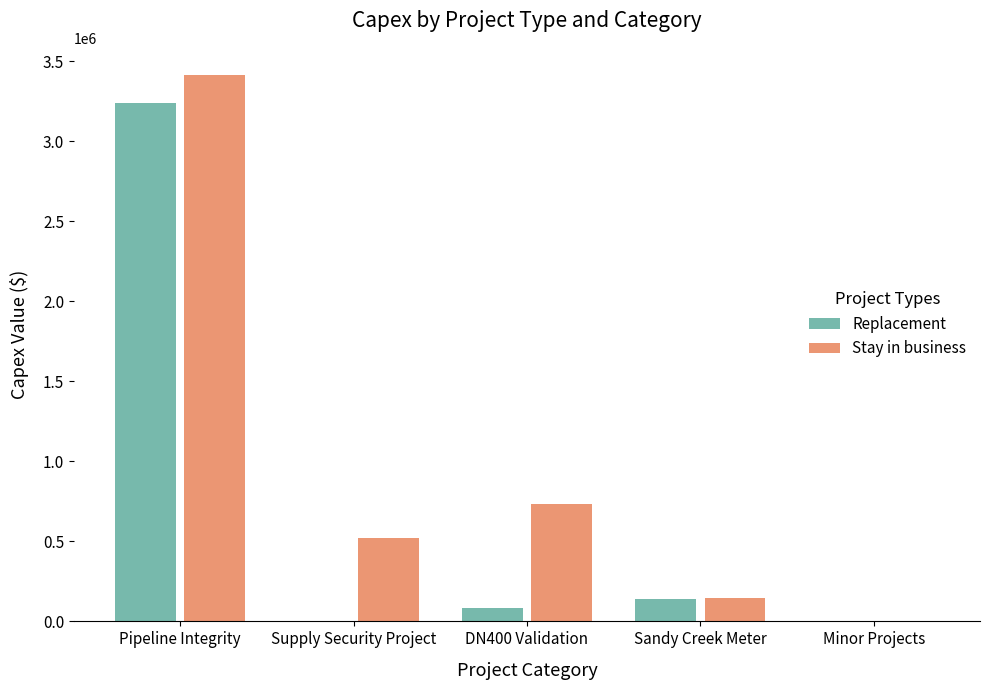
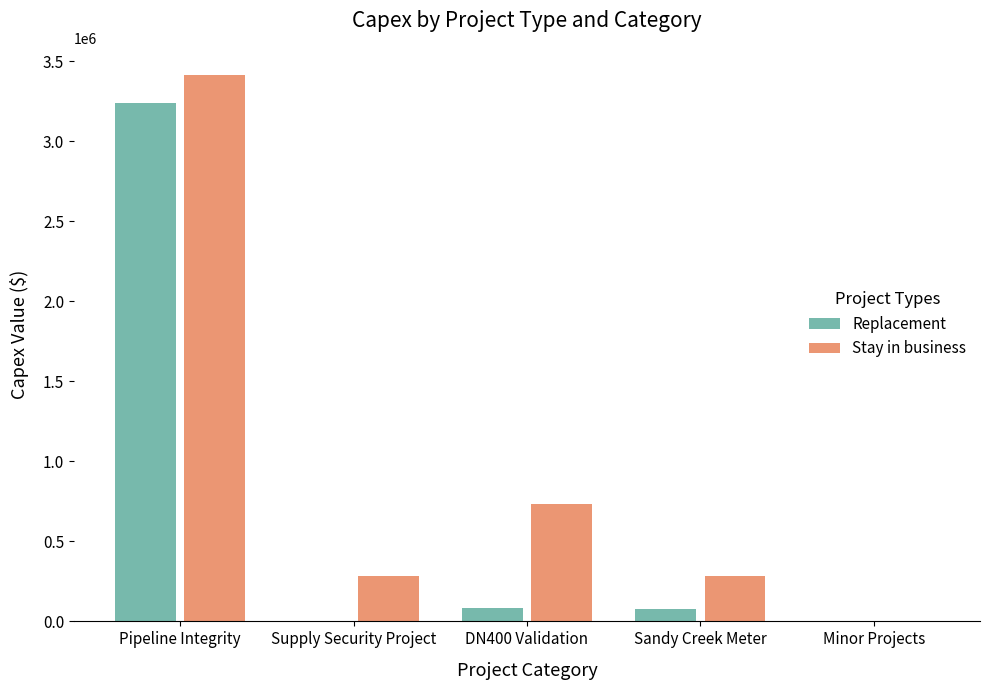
Stay in business, Supply Security Project: 520000 -> 280000
Replacement, Sandy Creek Meter: 140000 -> 80000
Stay in business, Sandy Creek Meter: 150000 -> 290000
